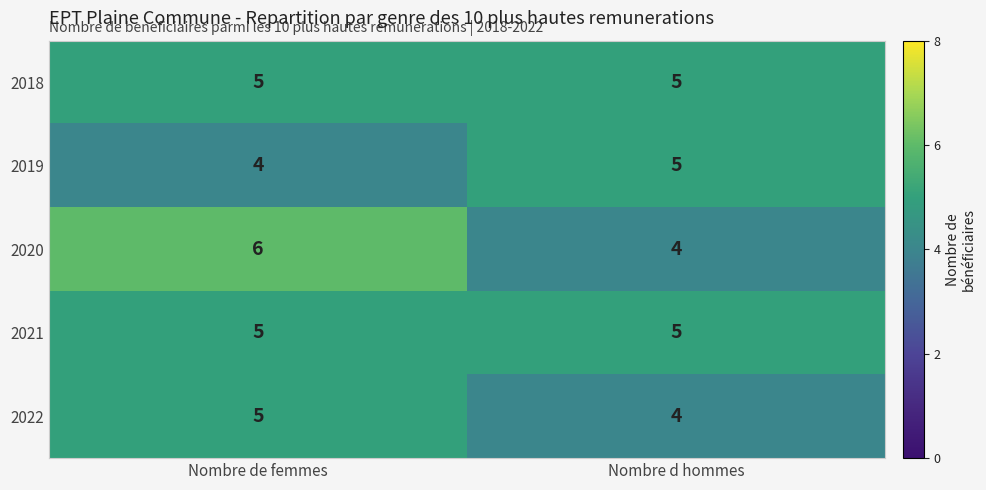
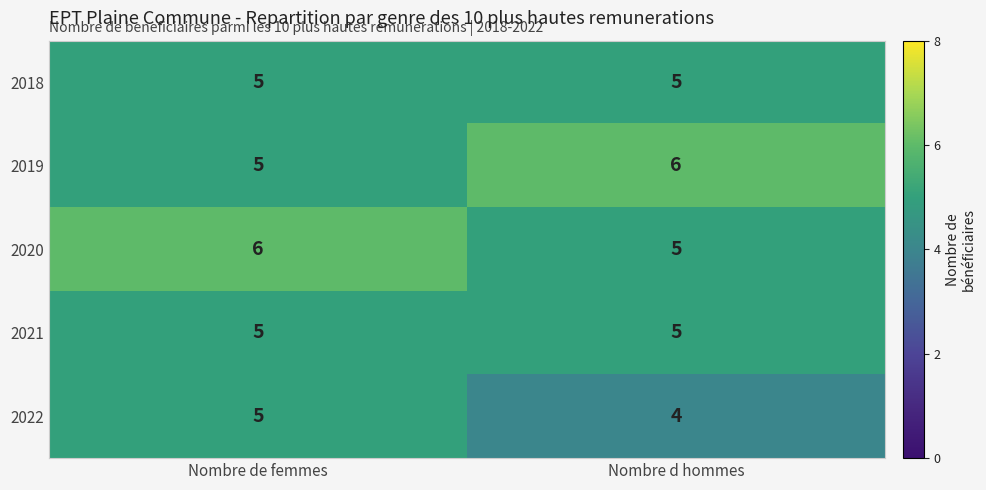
2019, Nombre de femmes: 4 -> 5
2019, Nombre d hommes: 5 -> 6
2020, Nombre d hommes: 4 -> 5
